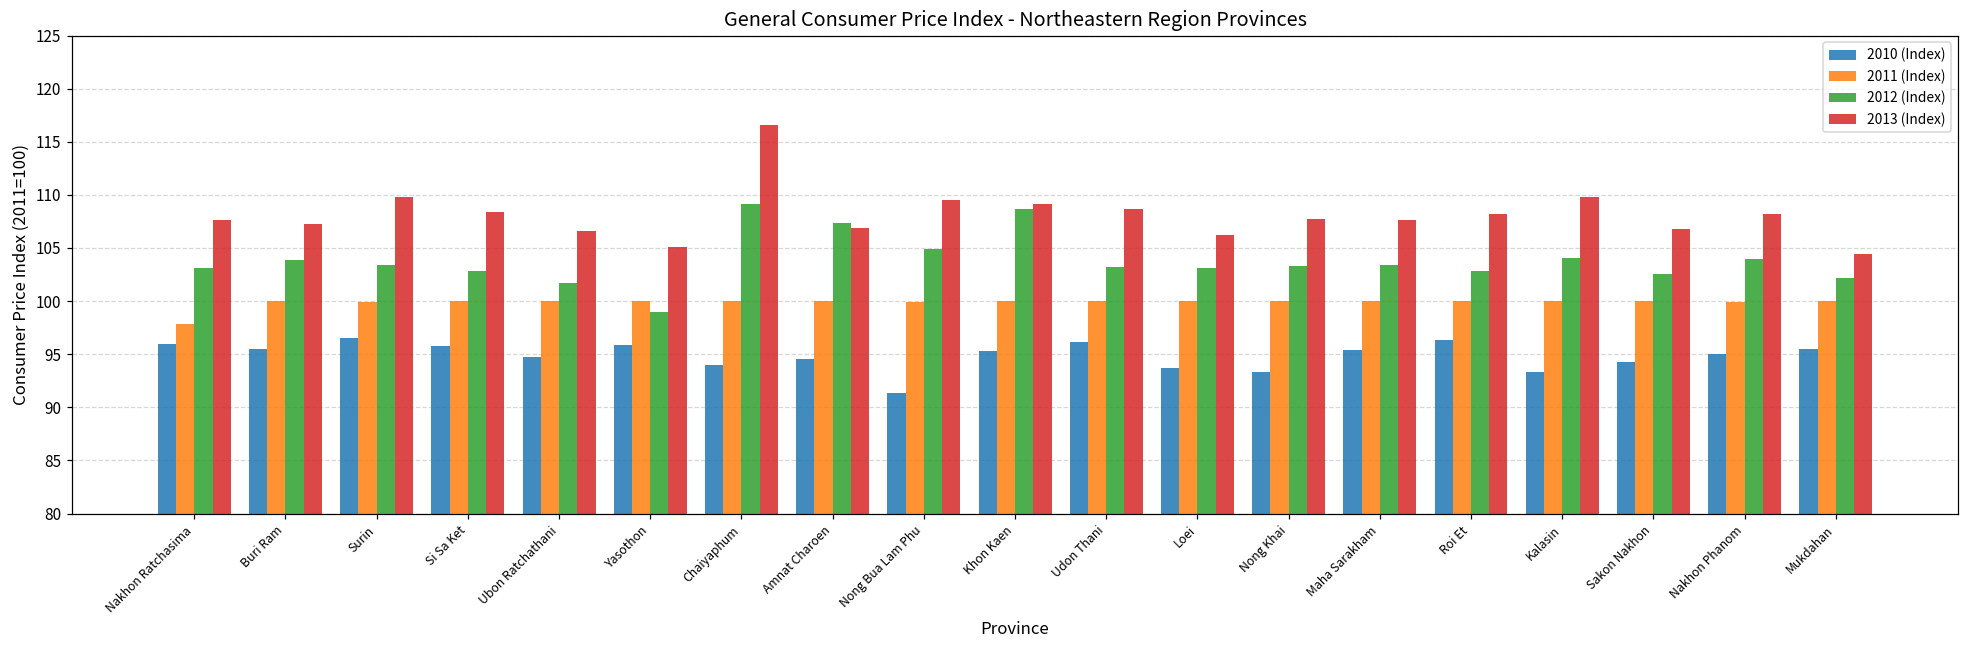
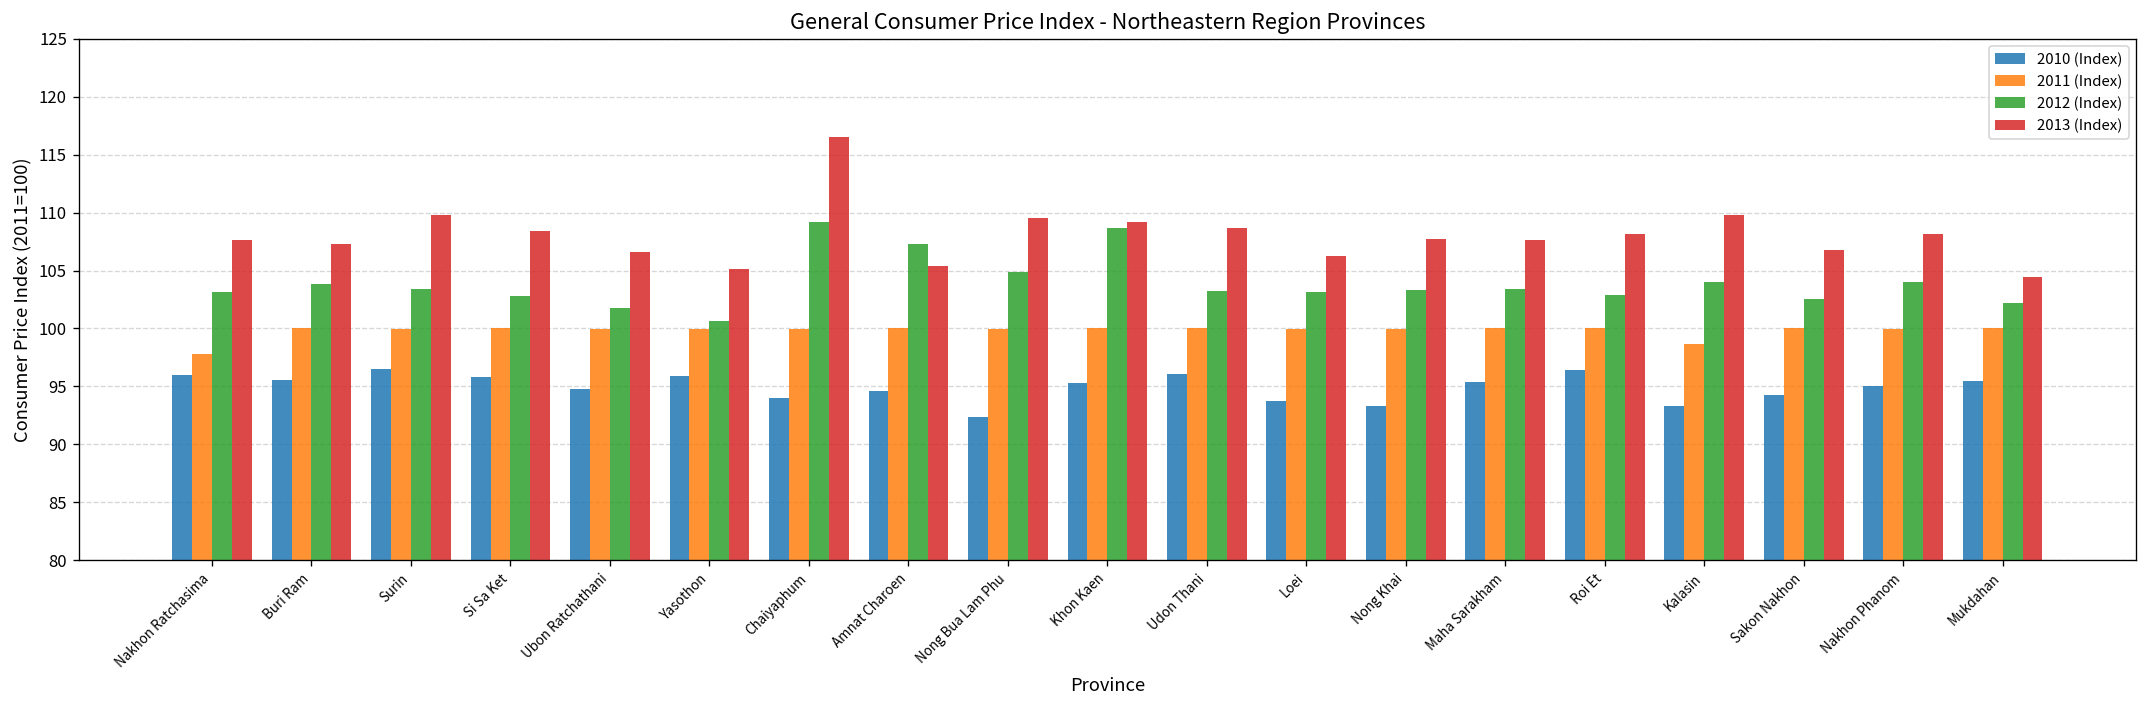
2012 (Index), Yasothon: 99 -> 101
2013 (Index), Amnat Charoen: 107 -> 105
2010 (Index), Nong Bua Lam Phu: 91 -> 92
2011 (Index), Kalasin: 100 -> 99
